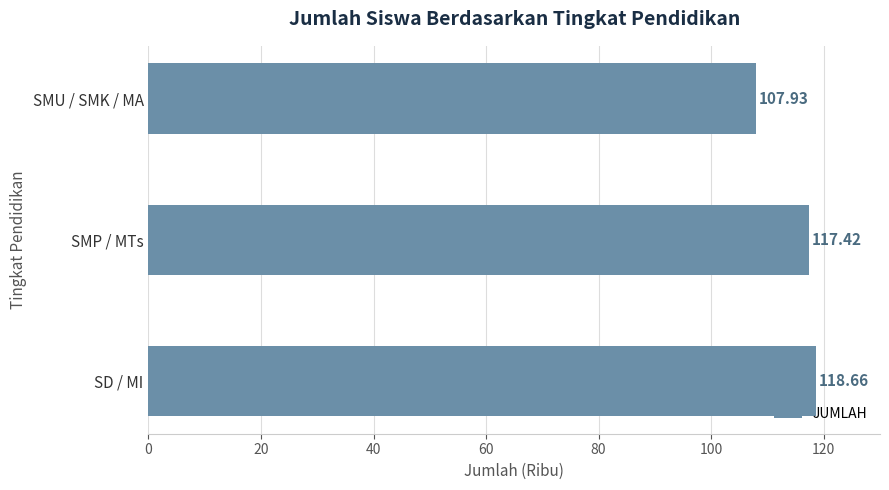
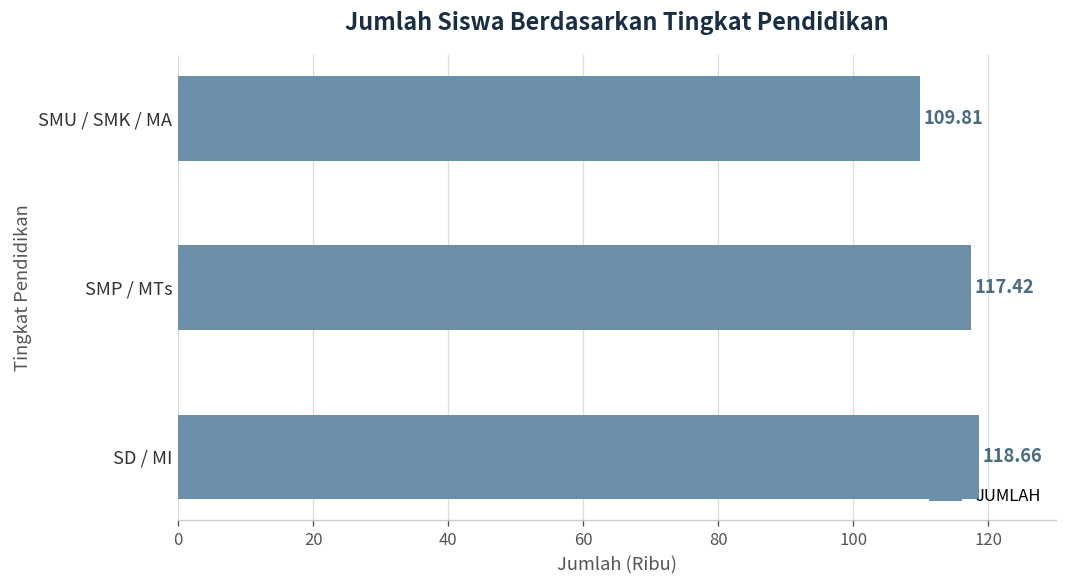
SMU / SMK / MA: 107.93 -> 109.81
